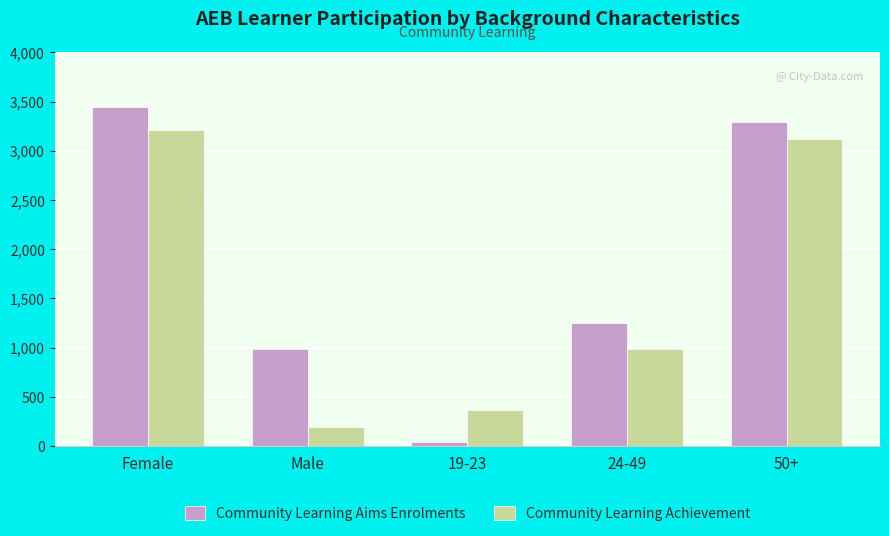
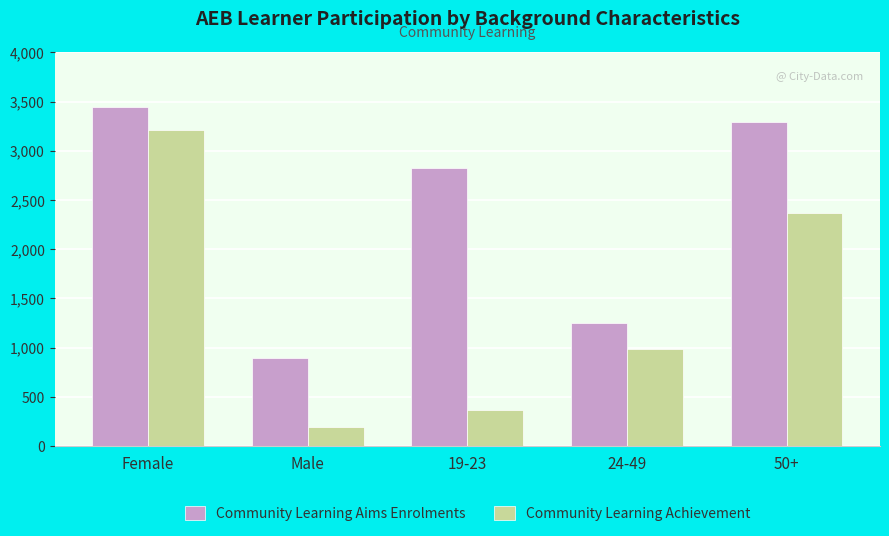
Community Learning Aims Enrolments, Male: 1,000 -> 900
Community Learning Aims Enrolments, 19-23: 0 -> 2,800
Community Learning Achievement, 50+: 3,100 -> 2,400
